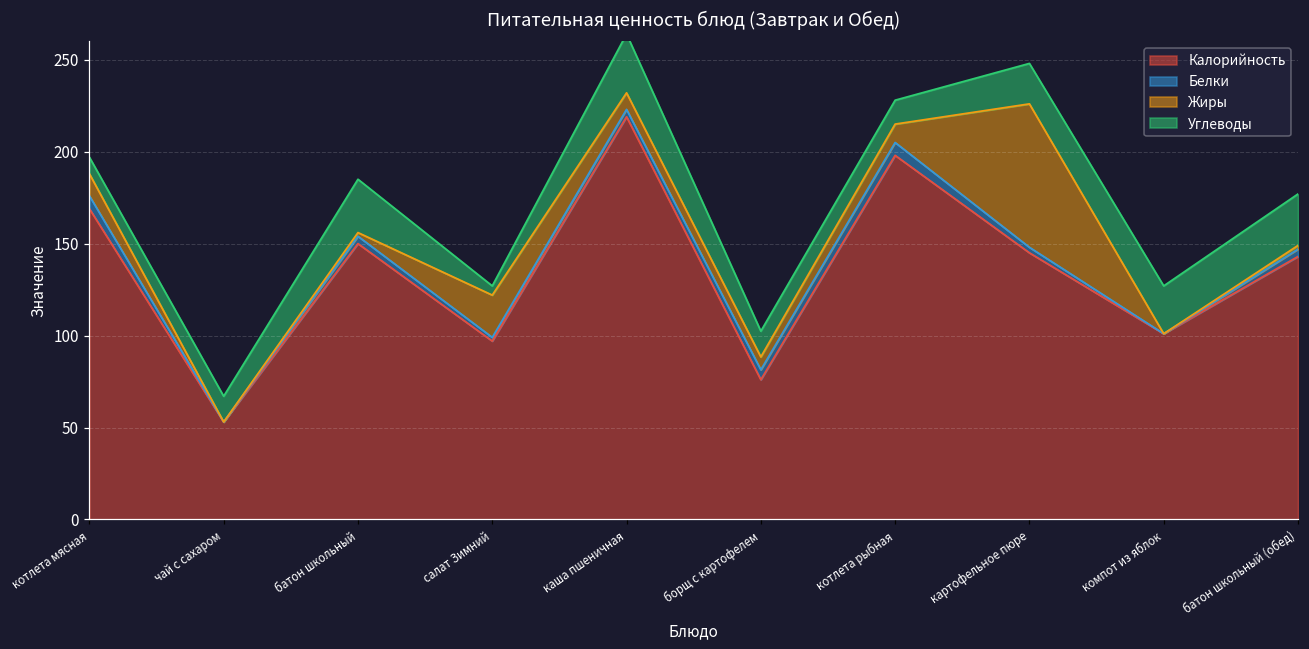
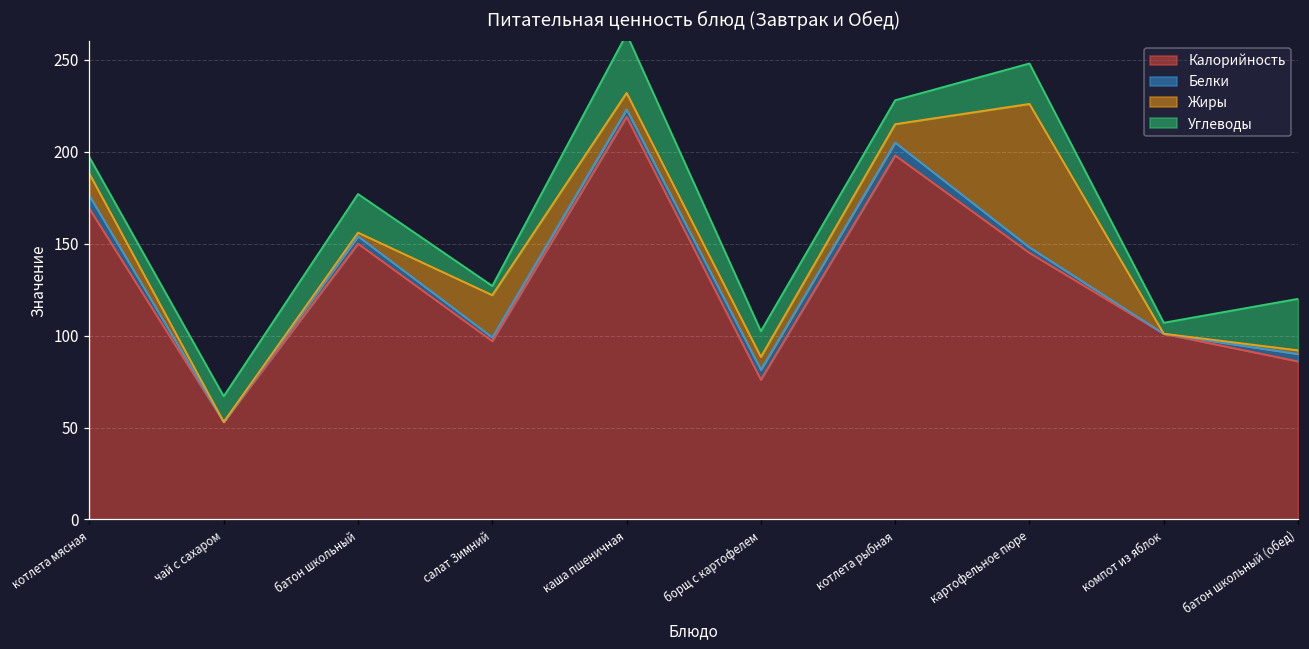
Углеводы, батон школьный: 29 -> 21
Углеводы, компот из яблок: 26 -> 6
Калорийность, батон школьный (обед): 143 -> 86
